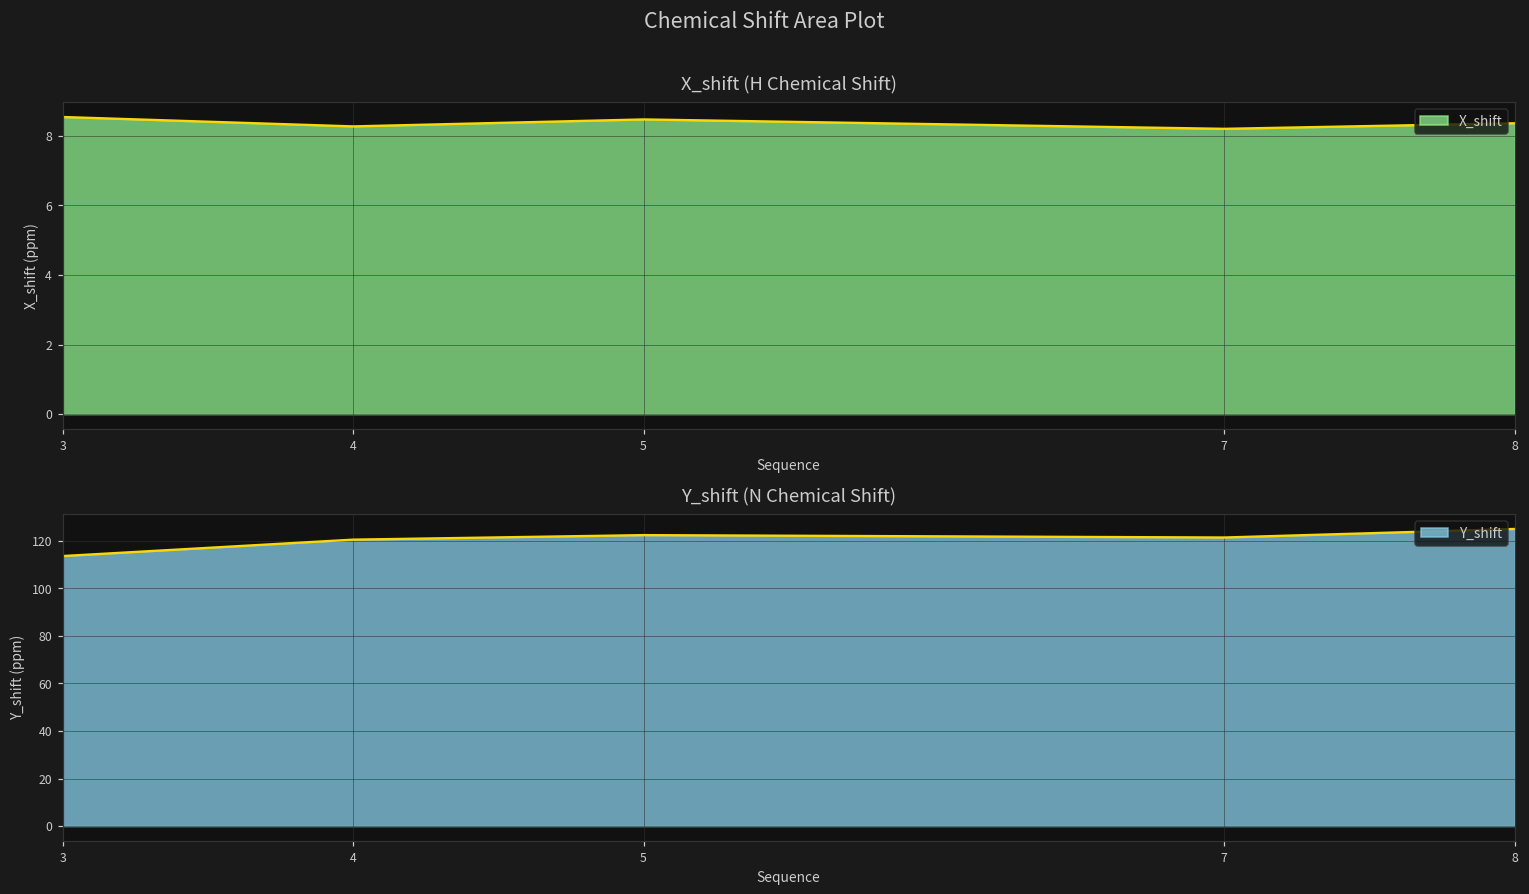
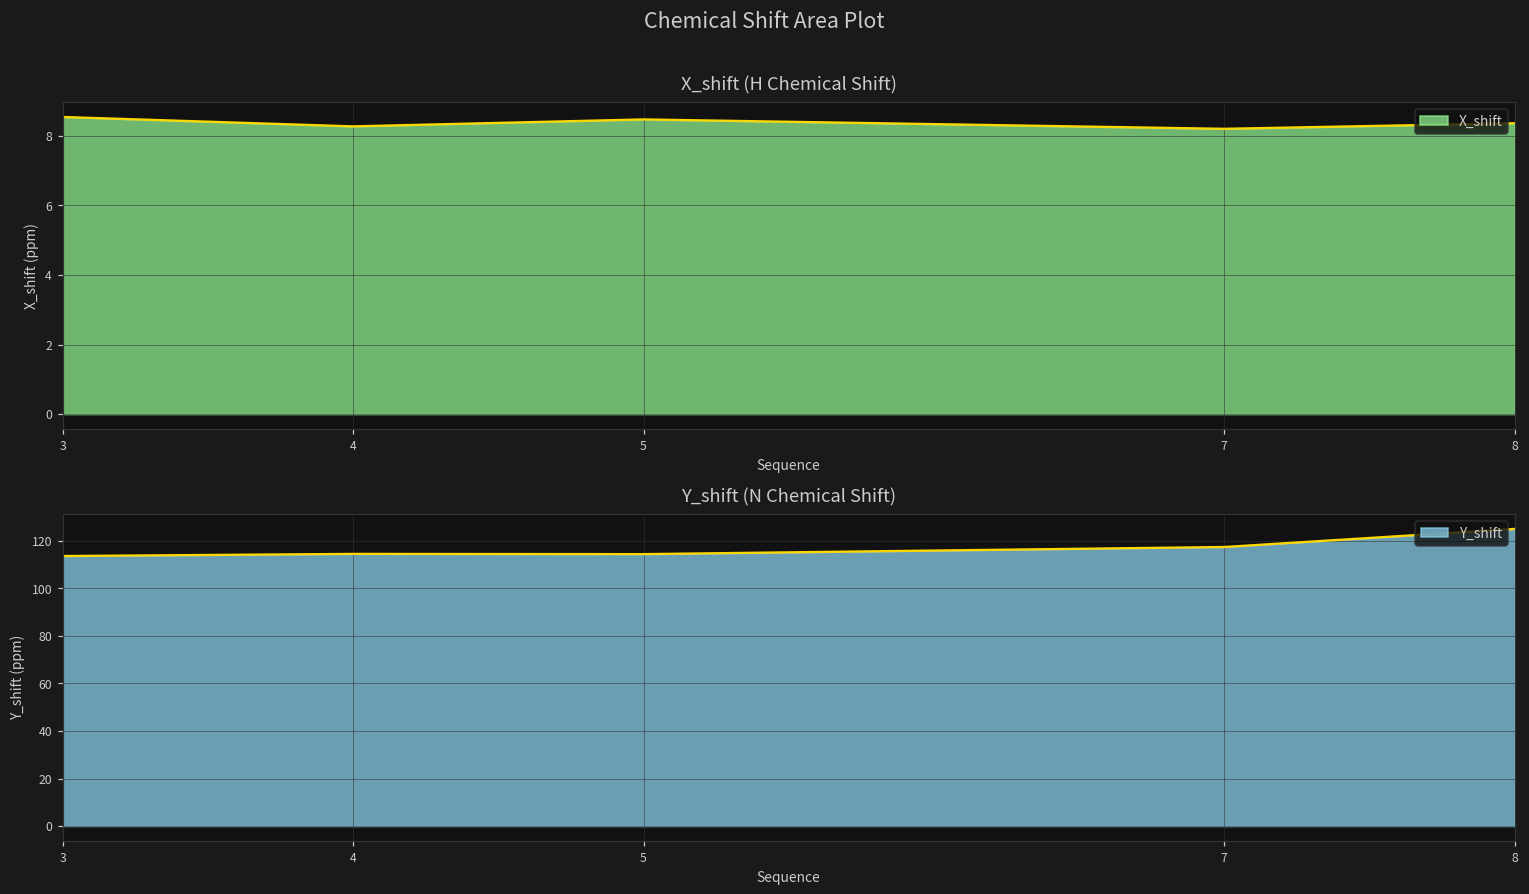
Y_shift (N Chemical Shift), 4: 121 -> 115
Y_shift (N Chemical Shift), 5: 122 -> 114
Y_shift (N Chemical Shift), 7: 121 -> 117
